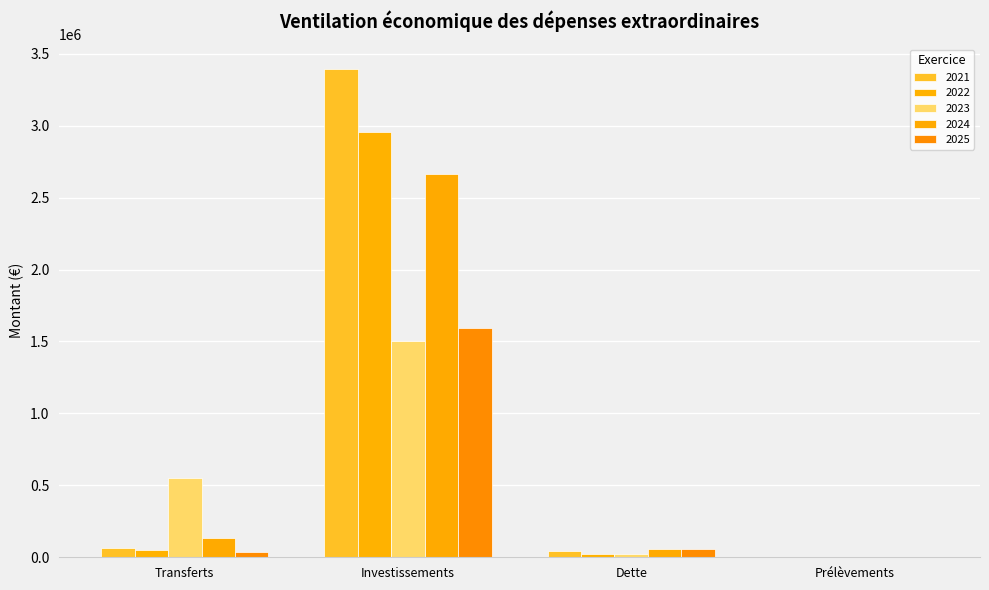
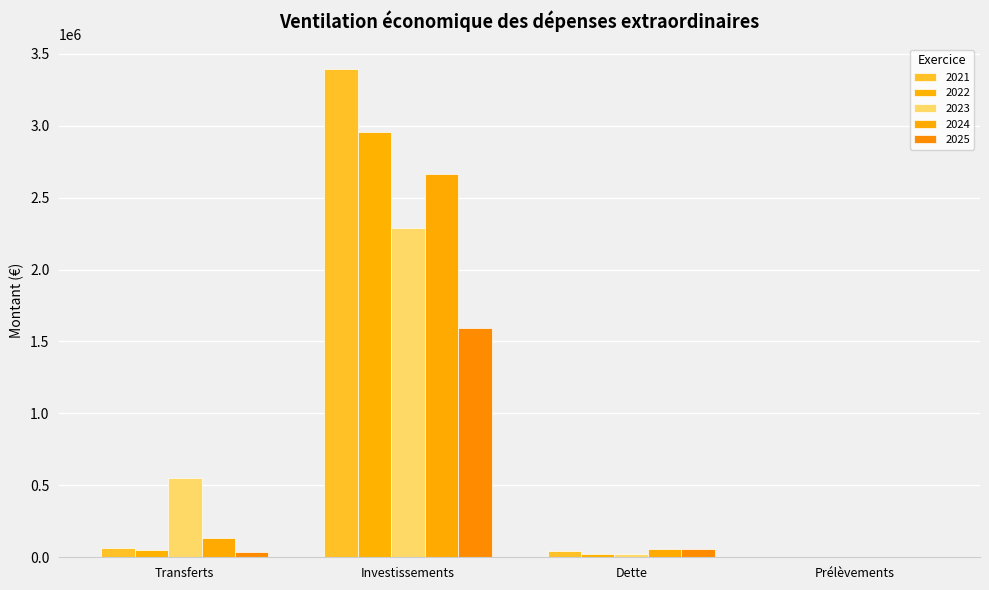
2023, Investissements: 1500000 -> 2290000
